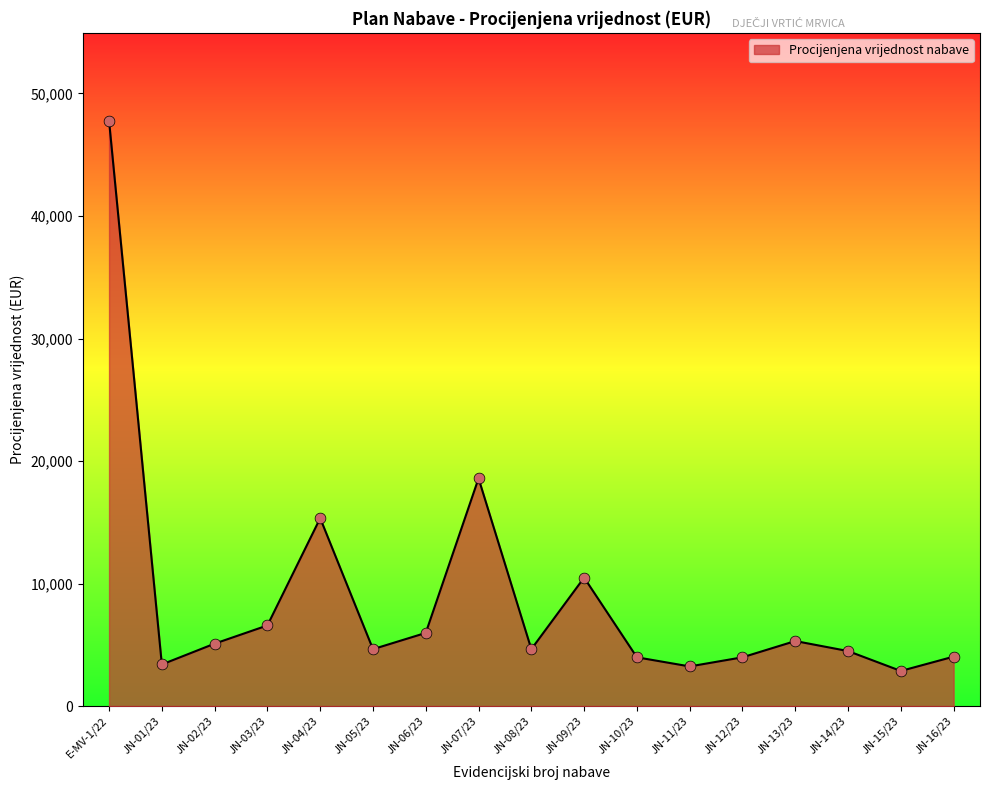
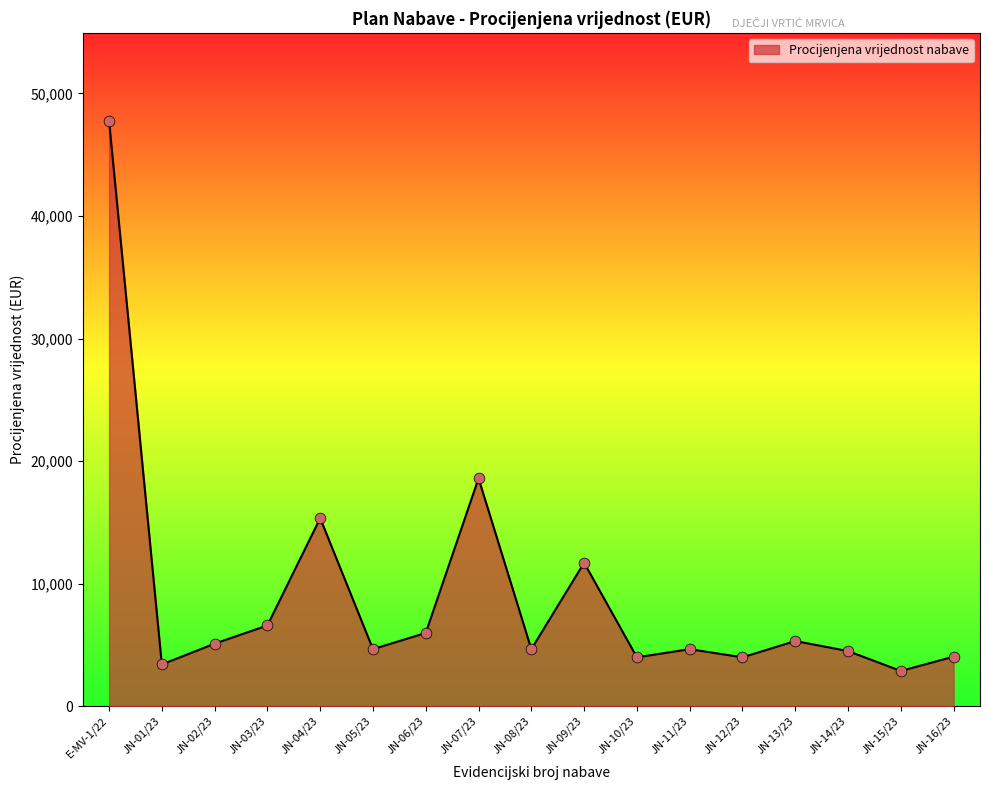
JN-09/23: 10,500 -> 11,700
JN-11/23: 3,200 -> 4,600
